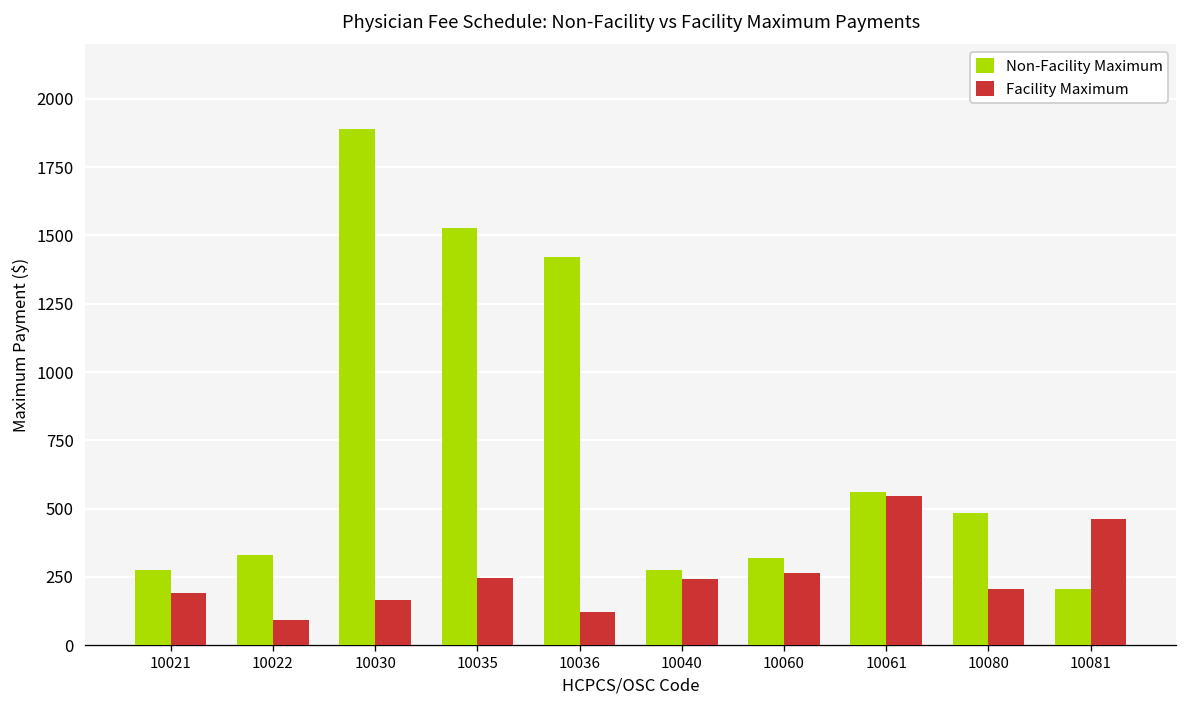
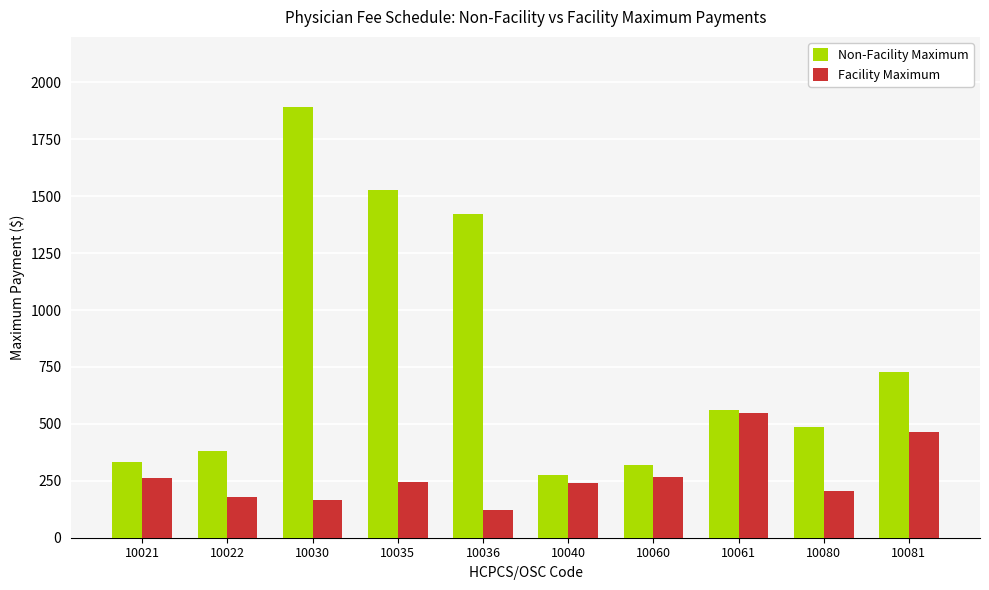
Non-Facility Maximum, 10021: 270 -> 330
Facility Maximum, 10021: 190 -> 260
Non-Facility Maximum, 10022: 330 -> 380
Facility Maximum, 10022: 90 -> 180
Non-Facility Maximum, 10081: 210 -> 730
